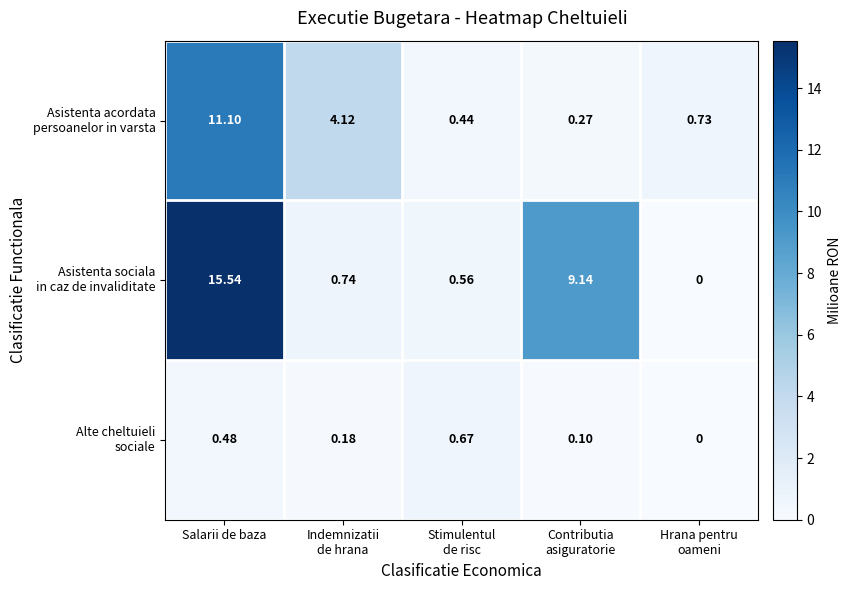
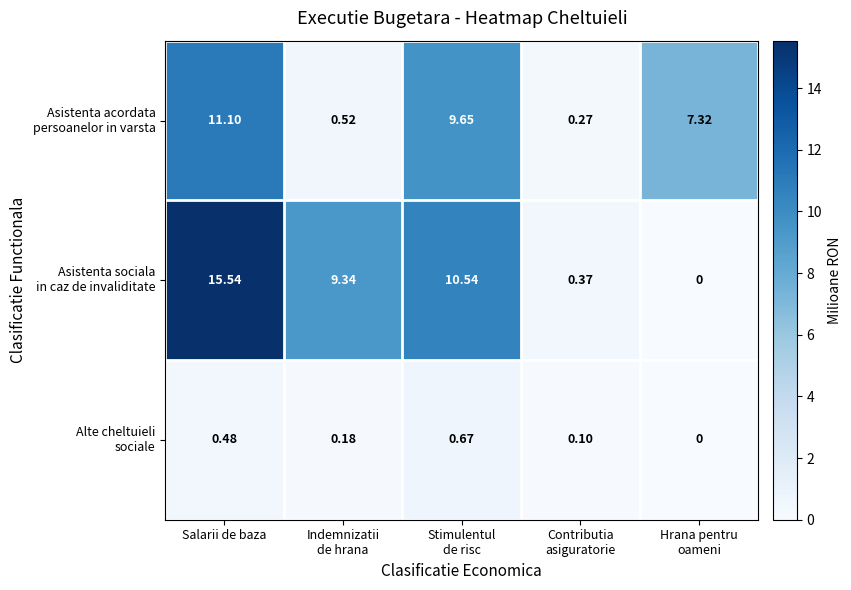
Asistenta acordata persoanelor in varsta, Indemnizatii de hrana: 4.12 -> 0.52
Asistenta acordata persoanelor in varsta, Stimulentul de risc: 0.44 -> 9.65
Asistenta acordata persoanelor in varsta, Hrana pentru oameni: 0.73 -> 7.32
Asistenta sociala in caz de invaliditate, Indemnizatii de hrana: 0.74 -> 9.34
Asistenta sociala in caz de invaliditate, Stimulentul de risc: 0.56 -> 10.54
Asistenta sociala in caz de invaliditate, Contributia asiguratorie: 9.14 -> 0.37
